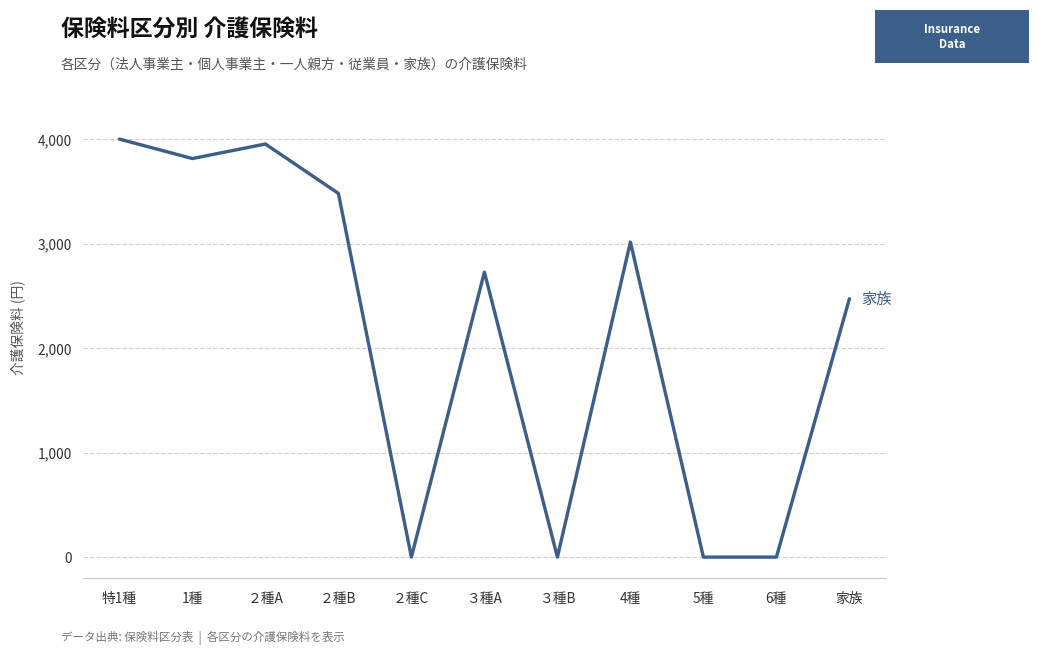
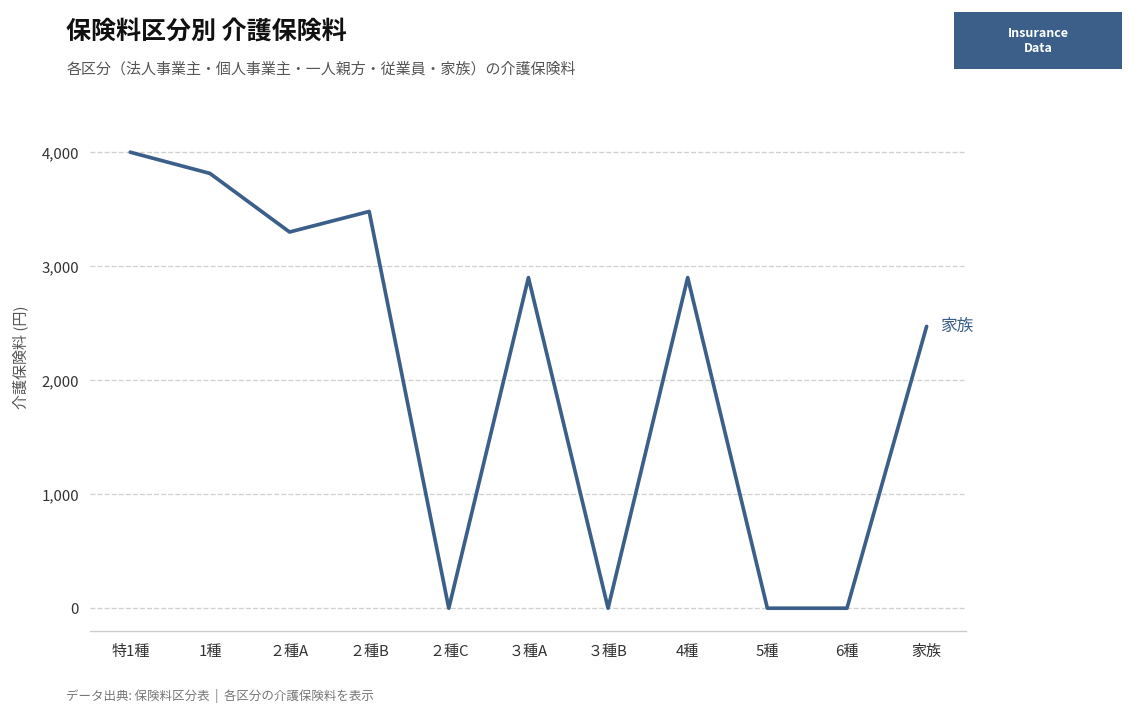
２種A: 4,000 -> 3,300
３種A: 2,700 -> 2,900
4種: 3,000 -> 2,900
